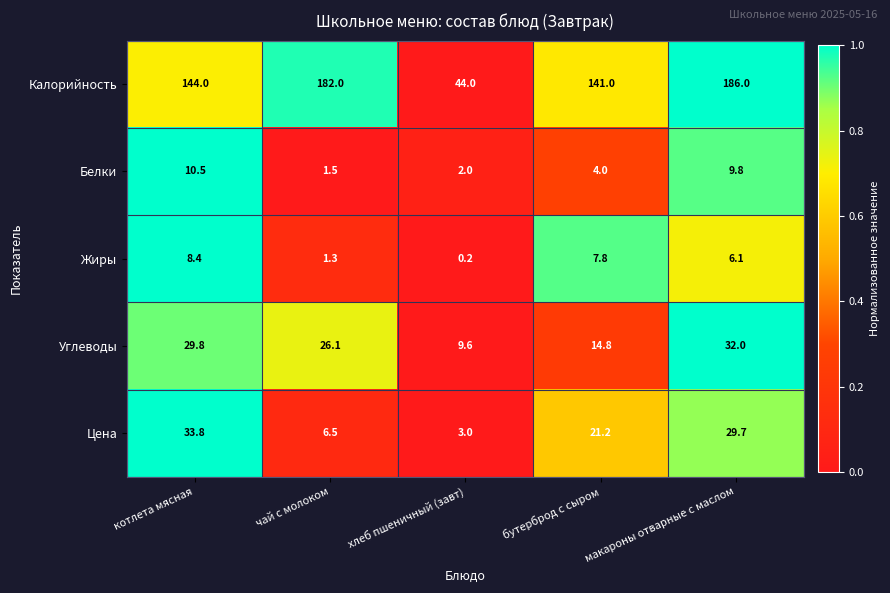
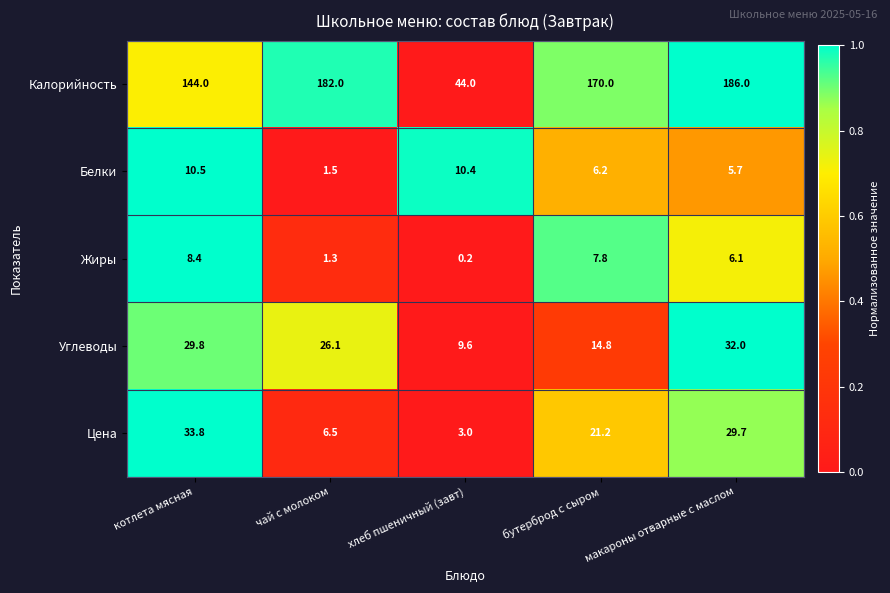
Калорийность, бутерброд с сыром: 141.0 -> 170.0
Белки, хлеб пшеничный (завт): 2.0 -> 10.4
Белки, бутерброд с сыром: 4.0 -> 6.2
Белки, макароны отварные с маслом: 9.8 -> 5.7
